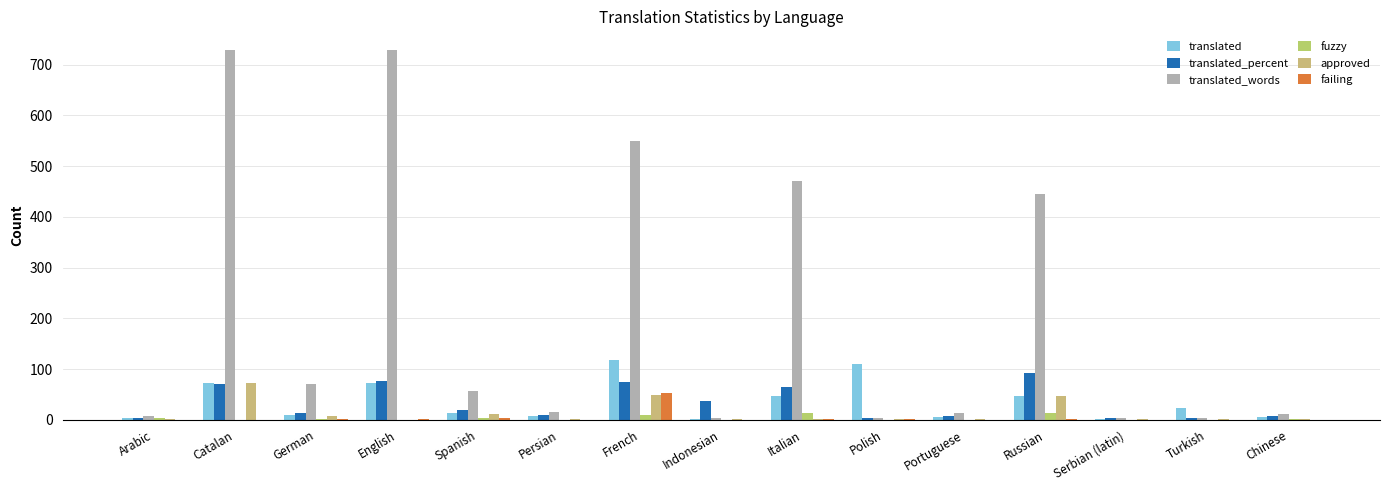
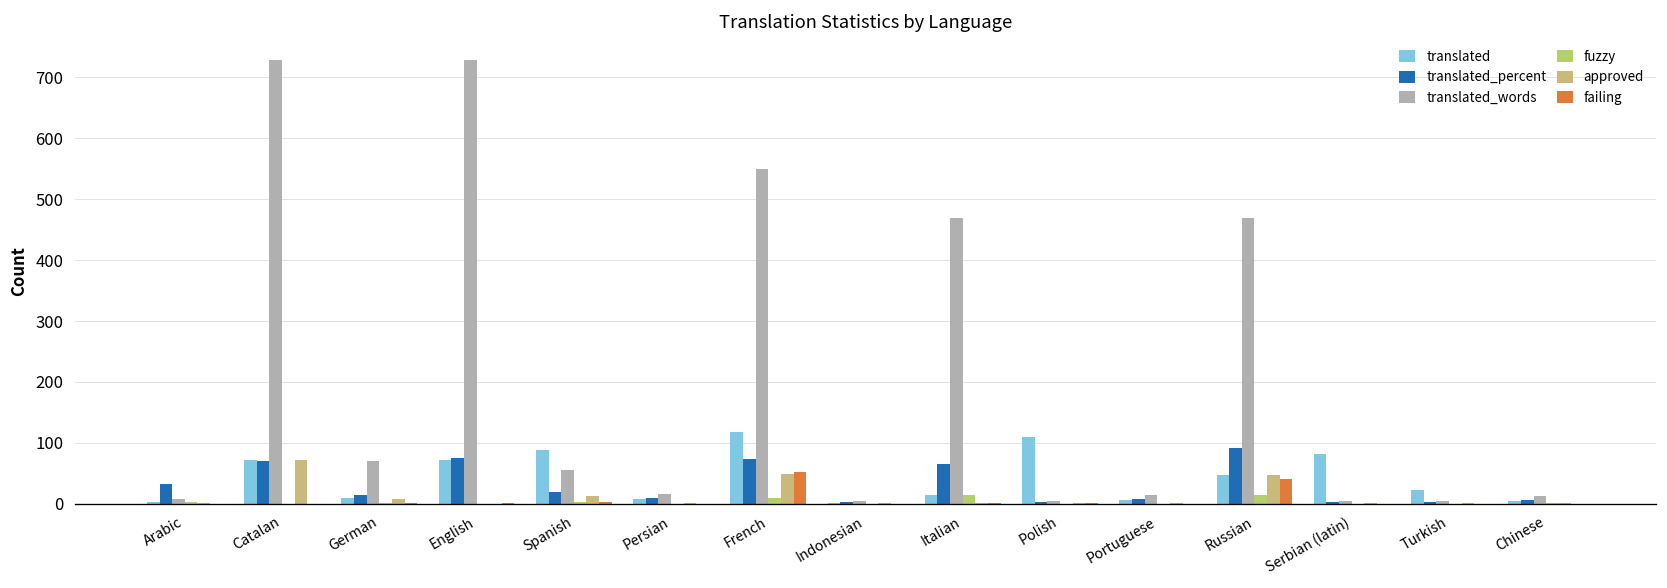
translated_percent, Arabic: 0 -> 30
translated, Spanish: 10 -> 90
translated_percent, Indonesian: 40 -> 0
translated, Italian: 50 -> 20
translated_words, Russian: 440 -> 470
failing, Russian: 0 -> 40
translated, Serbian (latin): 0 -> 80
